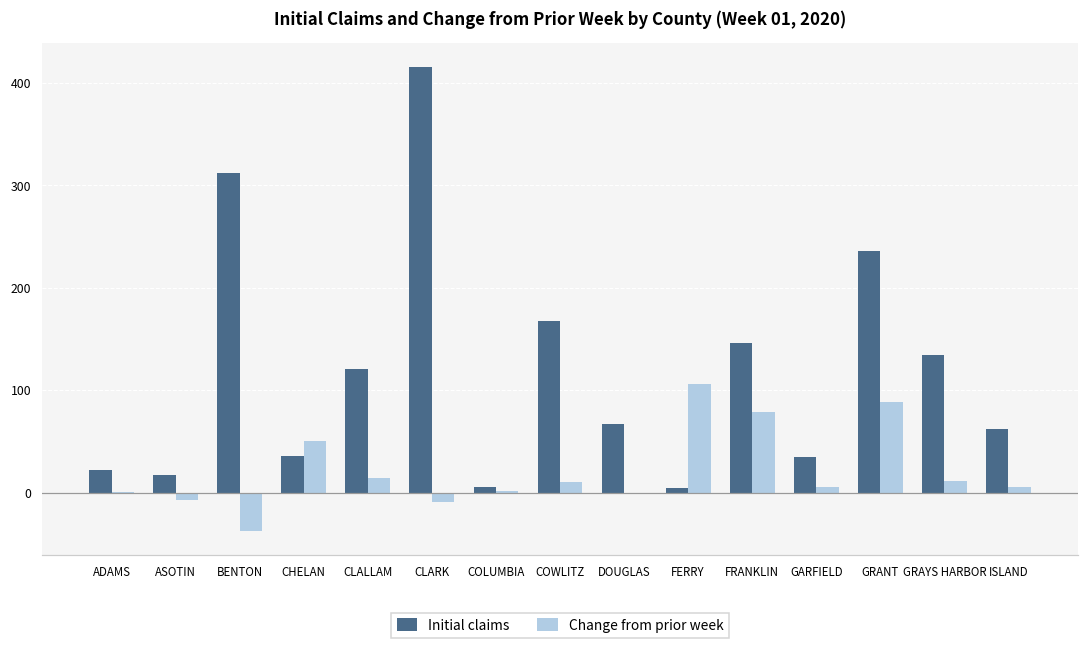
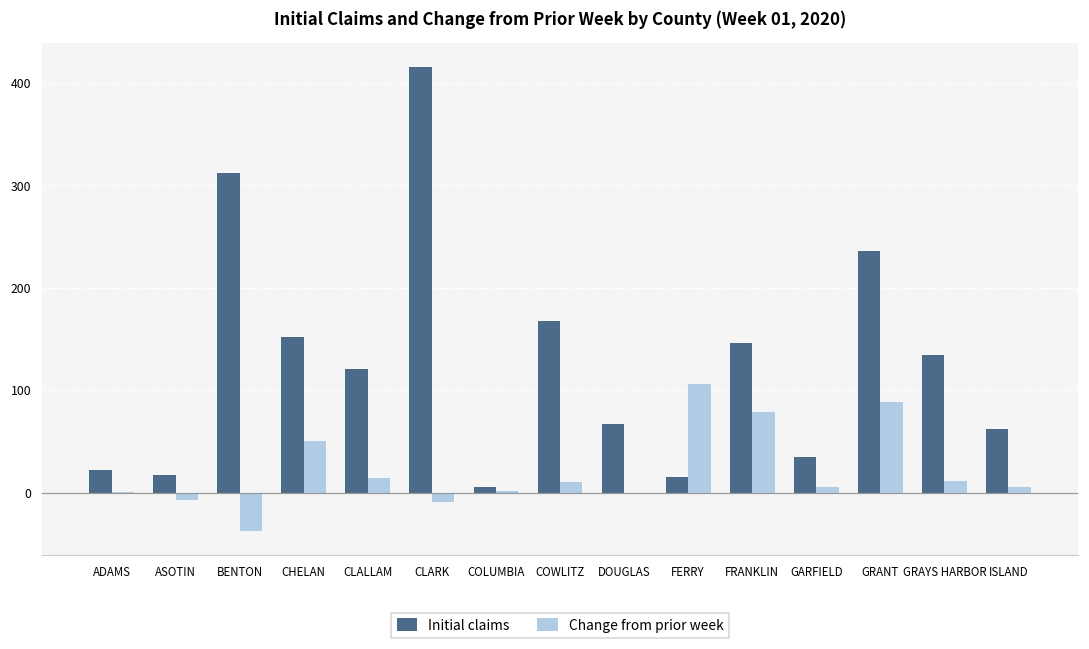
Initial claims, CHELAN: 40 -> 150
Initial claims, FERRY: 0 -> 20
